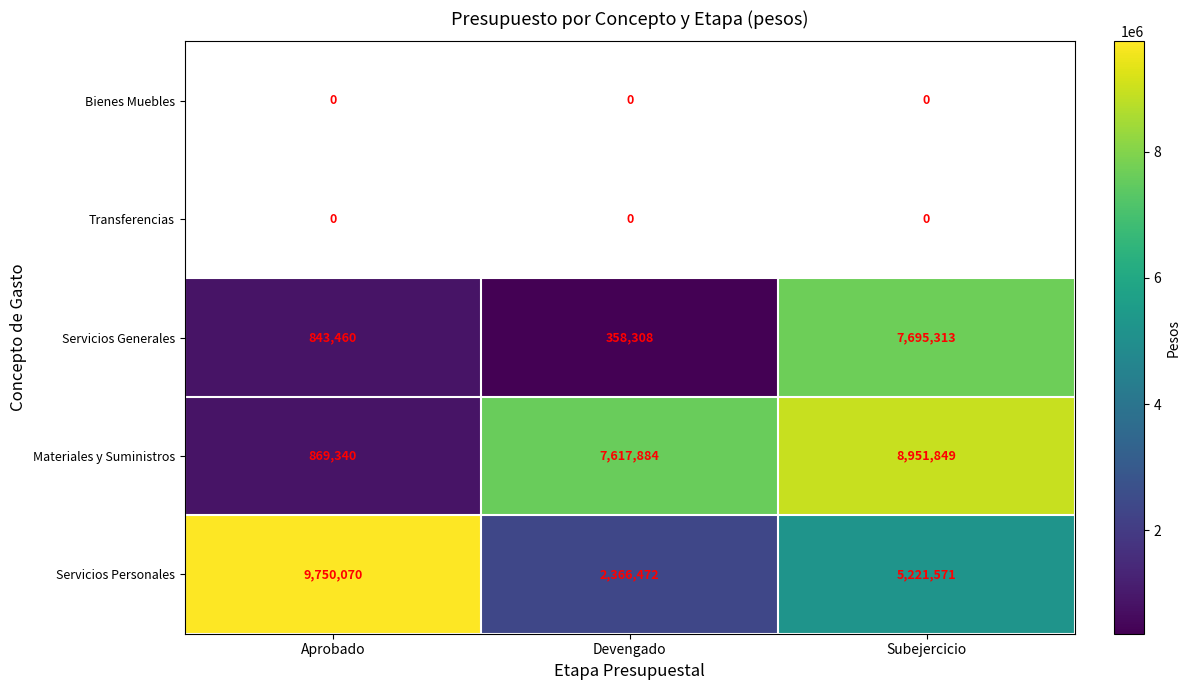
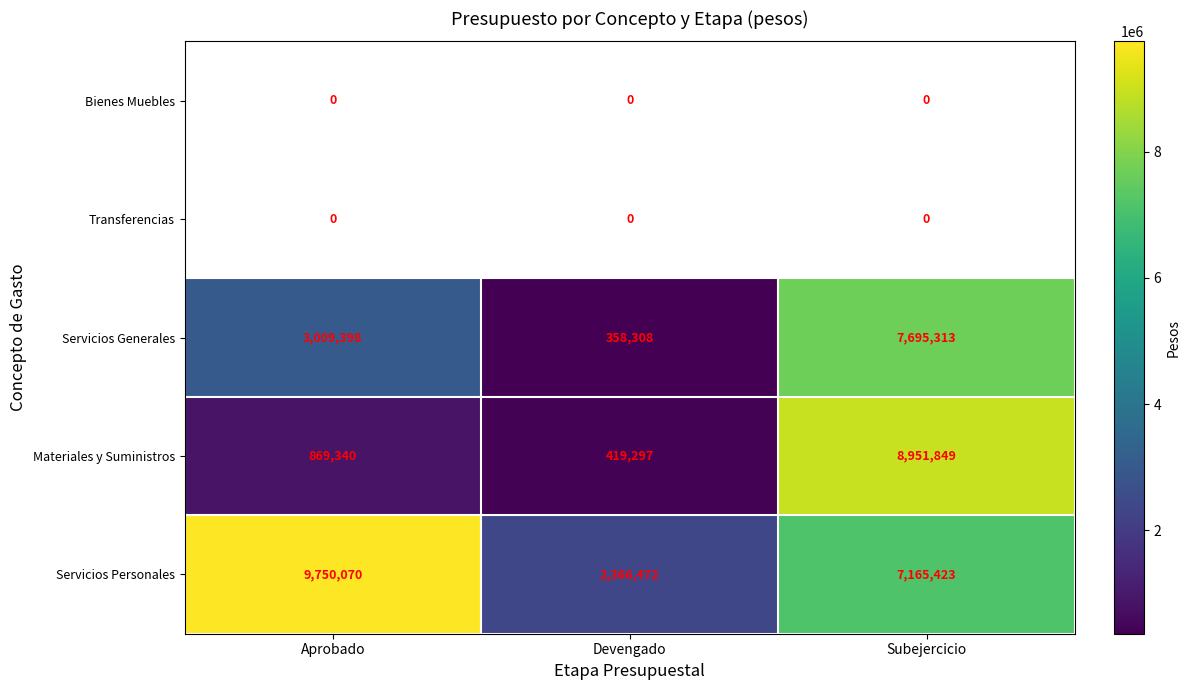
Servicios Generales, Aprobado: 843,460 -> 3,009,398
Materiales y Suministros, Devengado: 7,617,884 -> 419,297
Servicios Personales, Subejercicio: 5,221,571 -> 7,165,423
